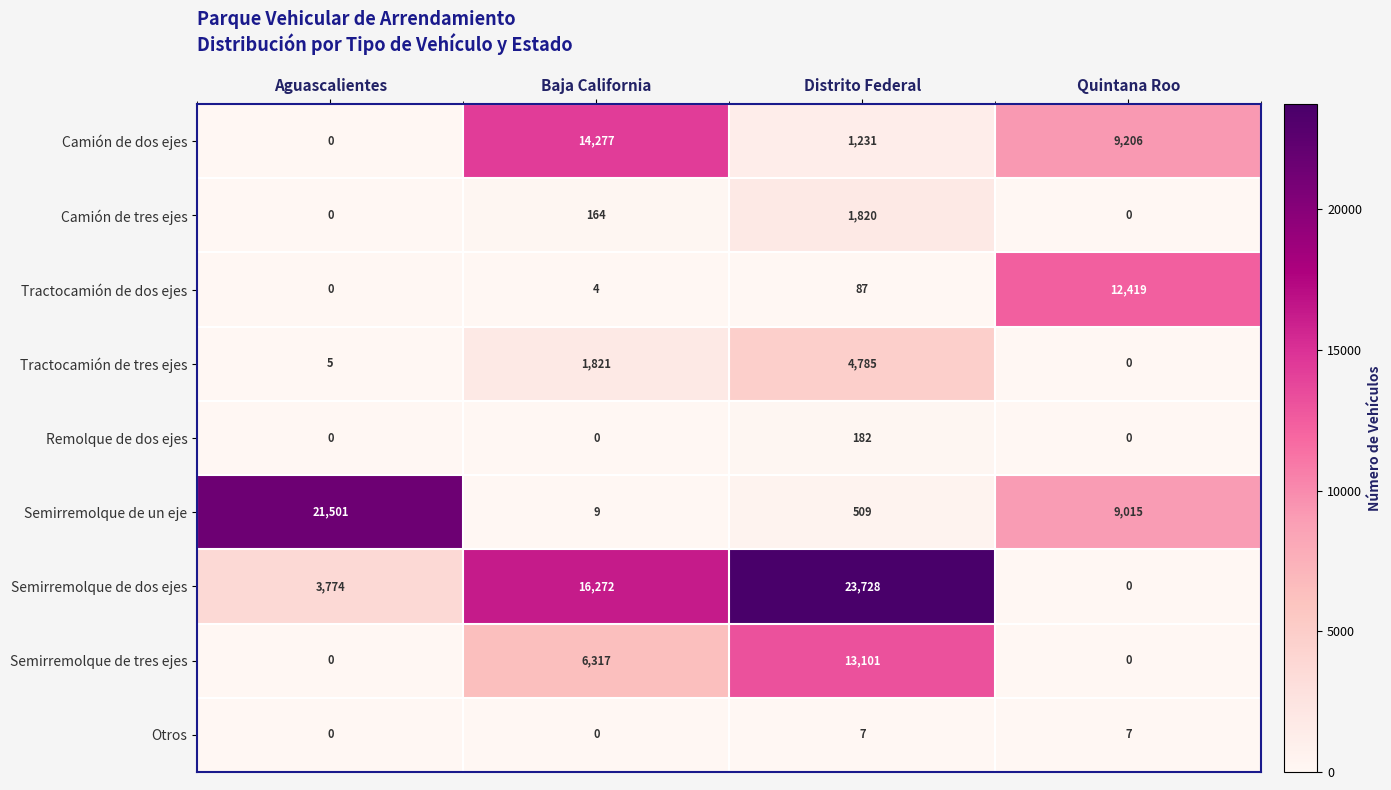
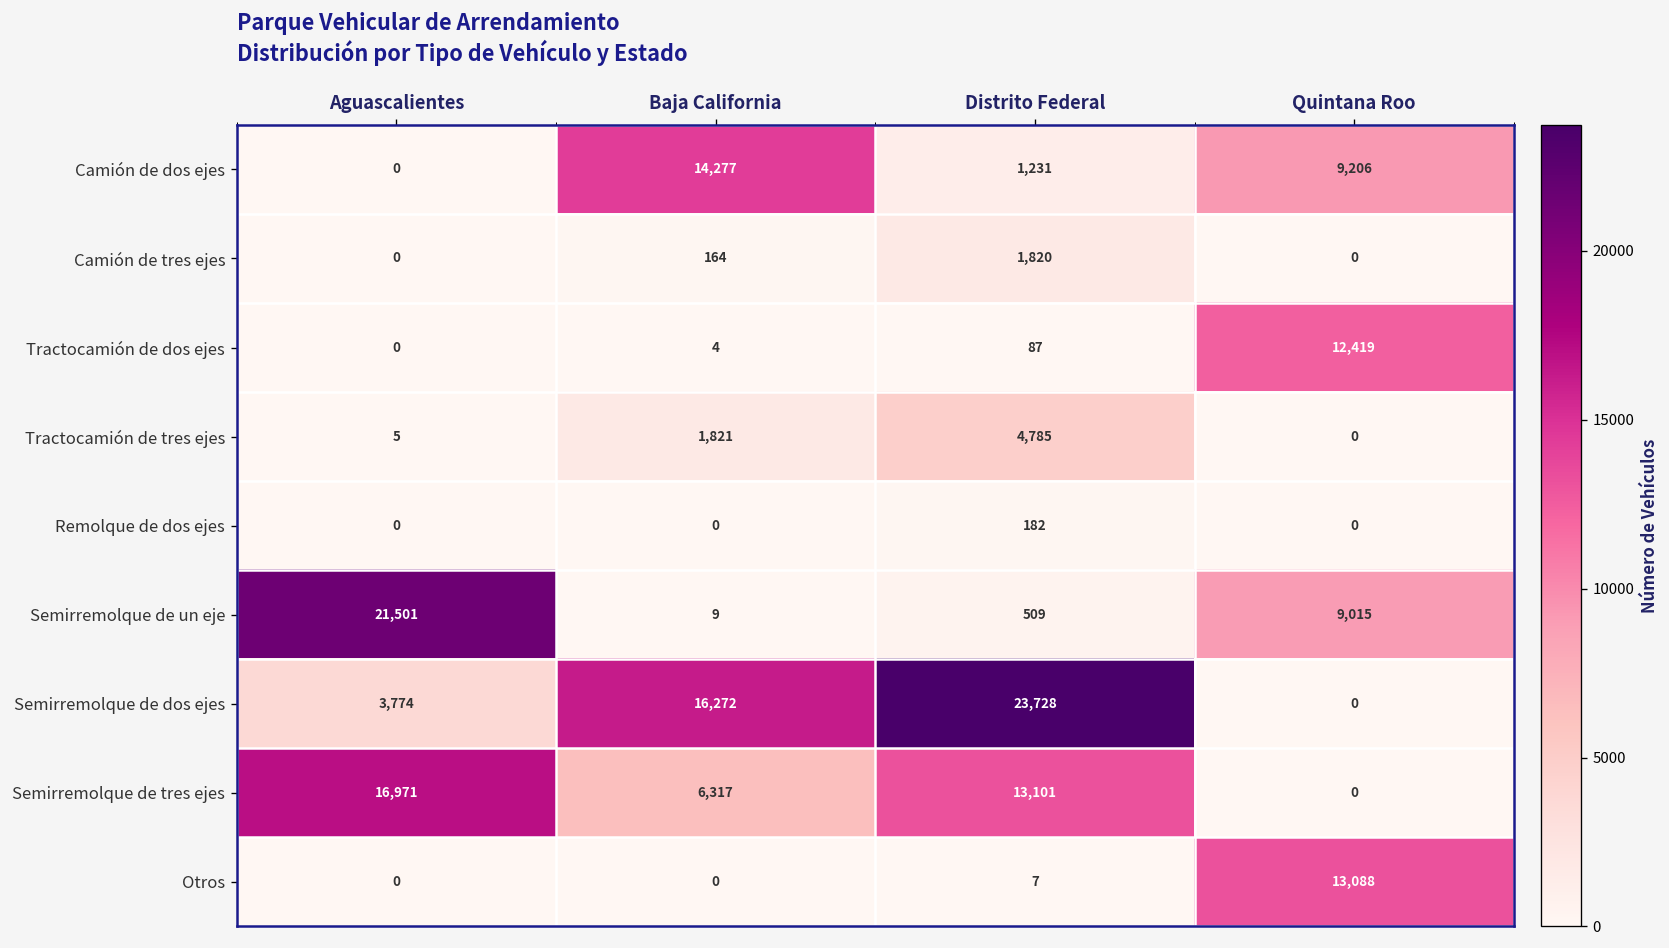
Semirremolque de tres ejes, Aguascalientes: 0 -> 16,971
Otros, Quintana Roo: 7 -> 13,088
